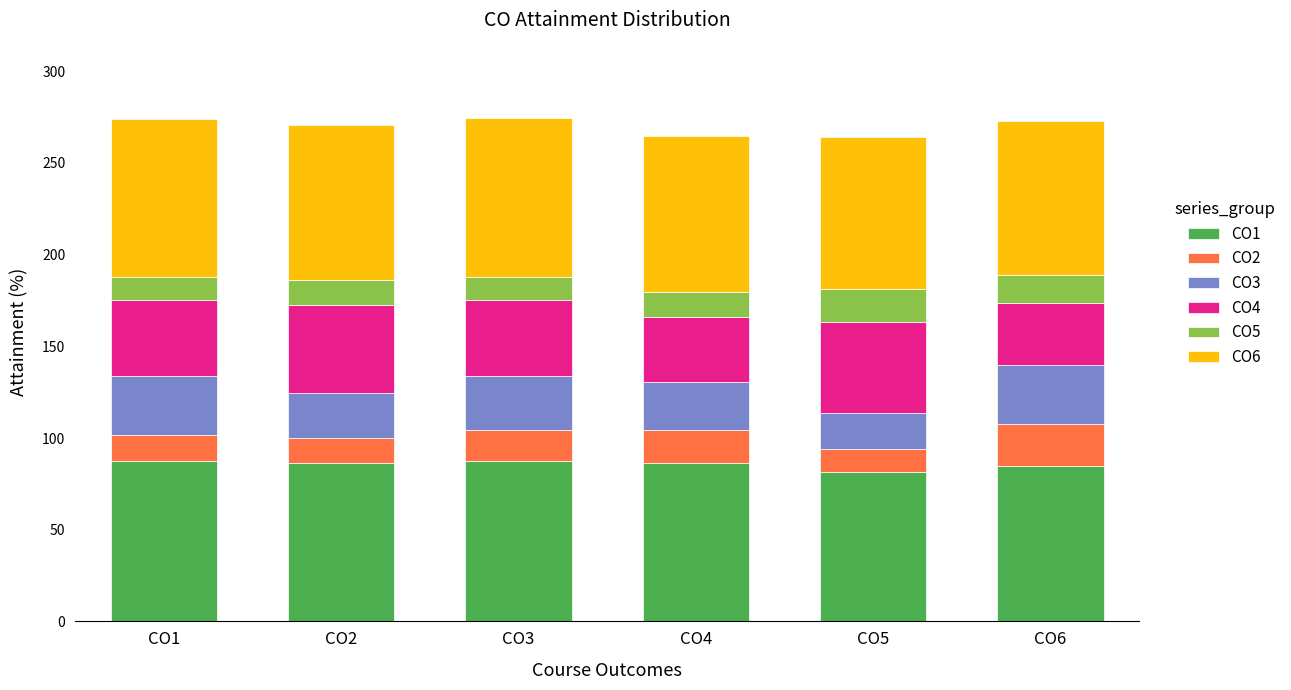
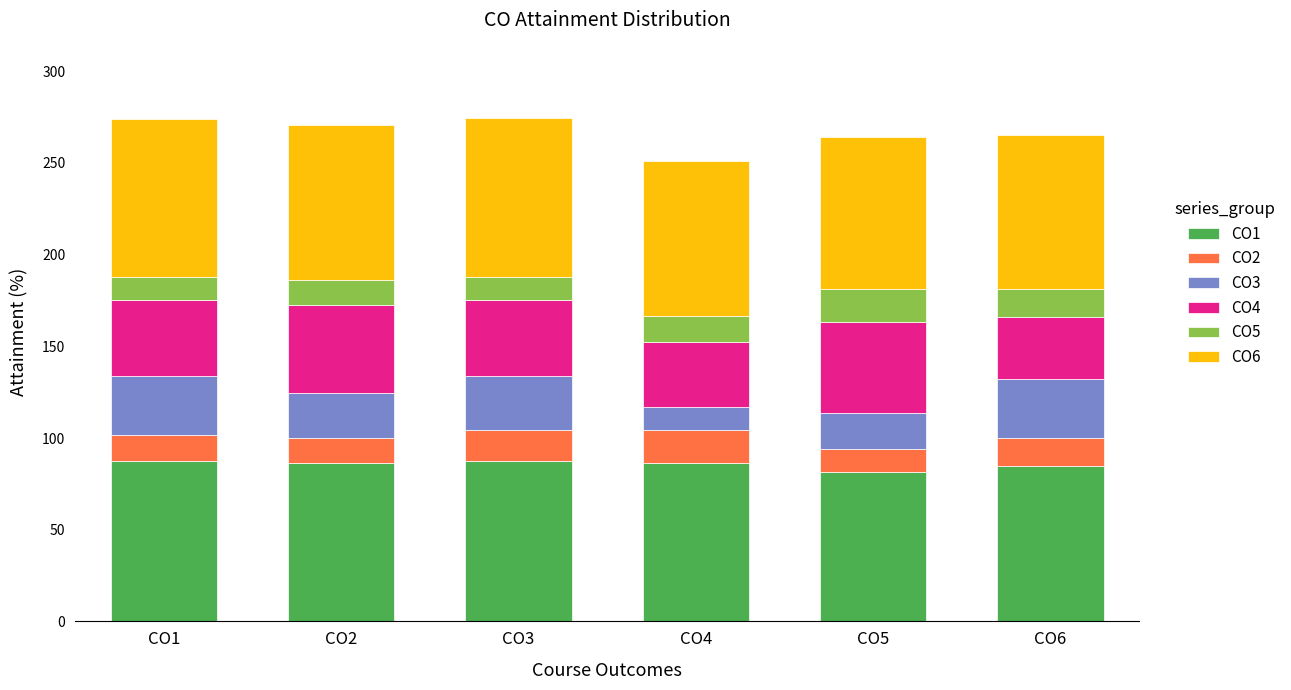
CO3, CO4: 26 -> 13
CO2, CO6: 23 -> 15
